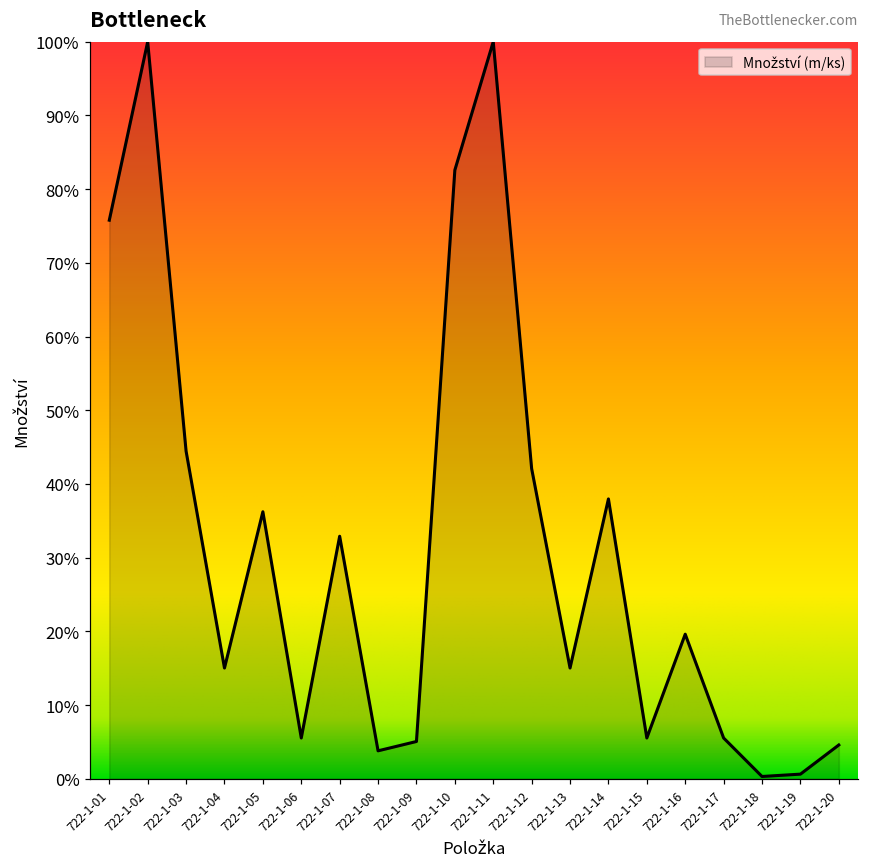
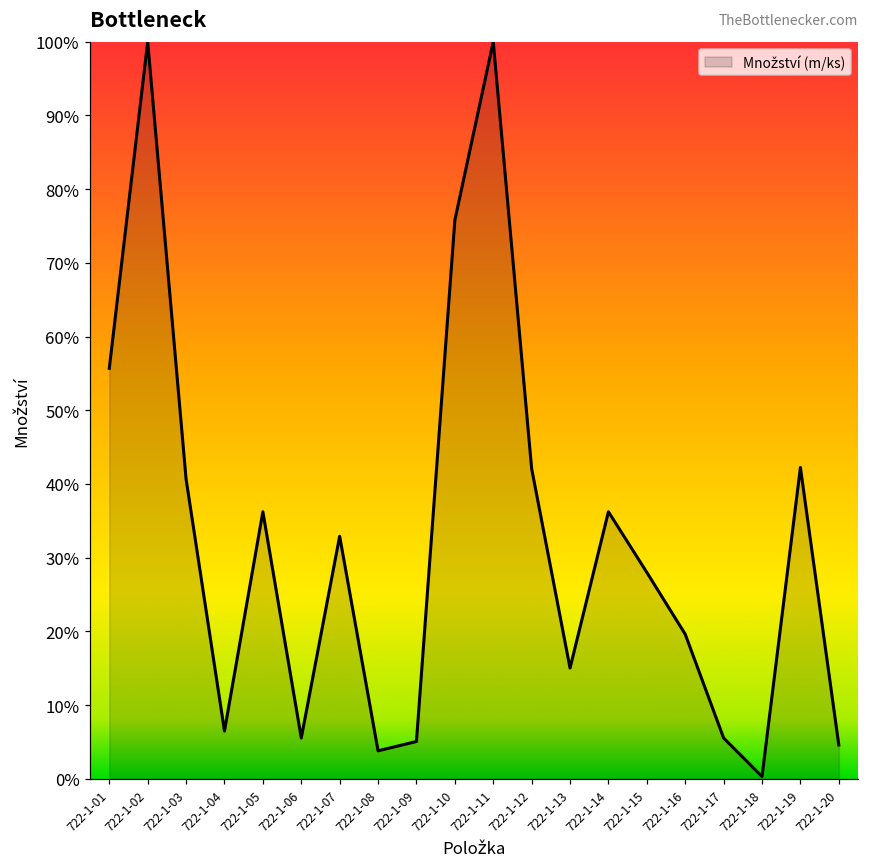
722-1-01: 76% -> 56%
722-1-03: 44% -> 41%
722-1-04: 15% -> 6%
722-1-10: 83% -> 76%
722-1-14: 38% -> 36%
722-1-15: 6% -> 28%
722-1-19: 1% -> 42%
